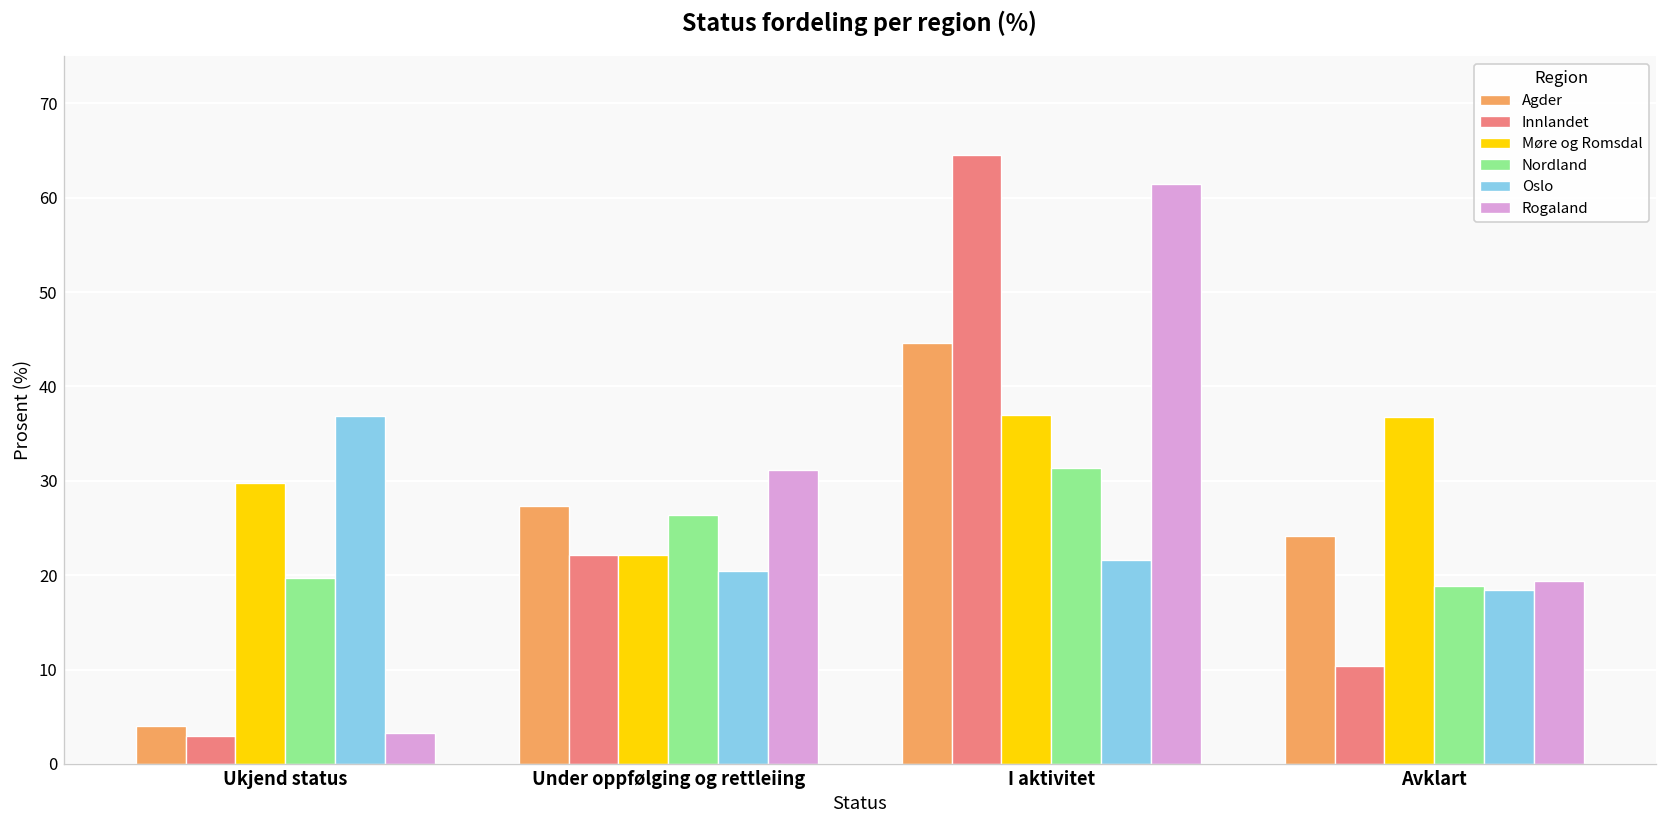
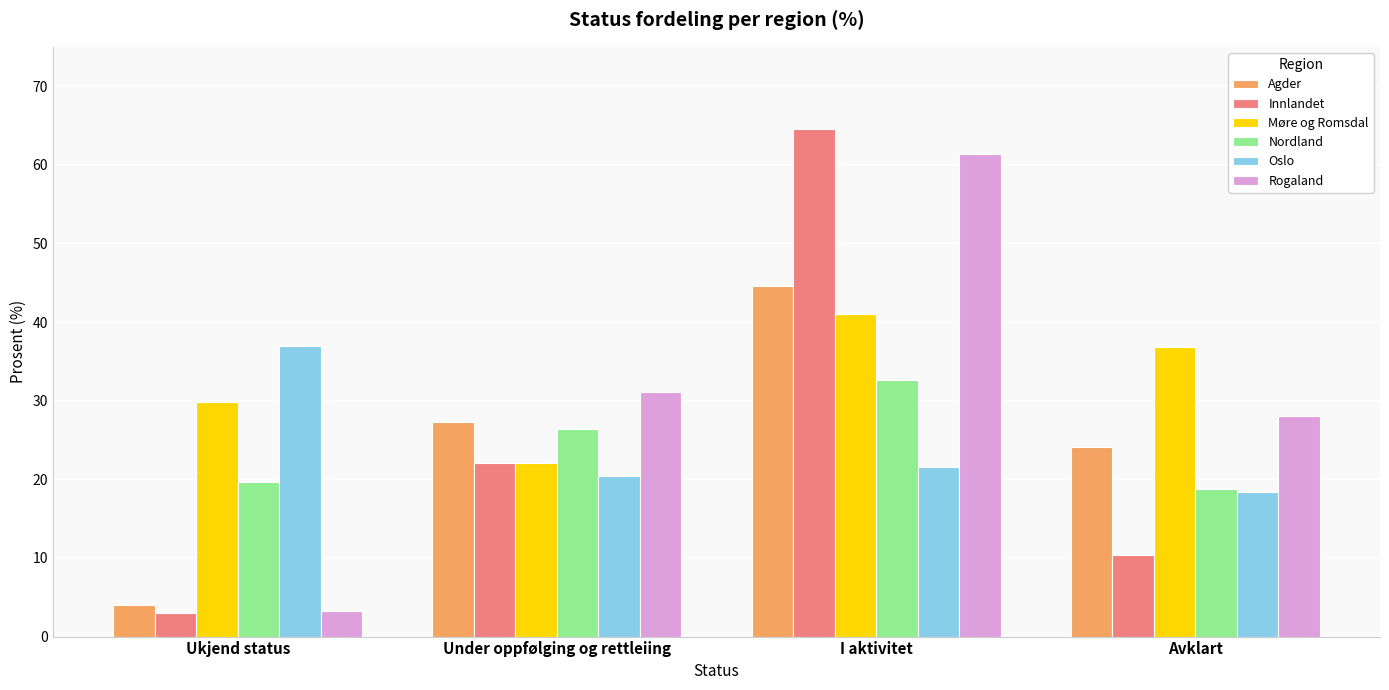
Møre og Romsdal, I aktivitet: 37 -> 41
Nordland, I aktivitet: 31 -> 33
Rogaland, Avklart: 19 -> 28
